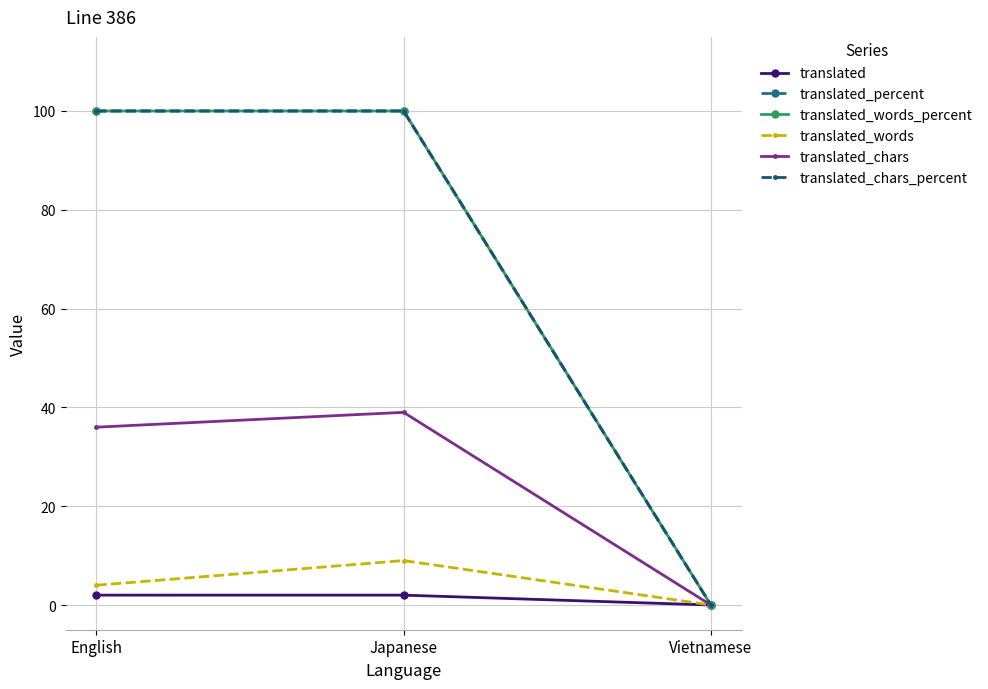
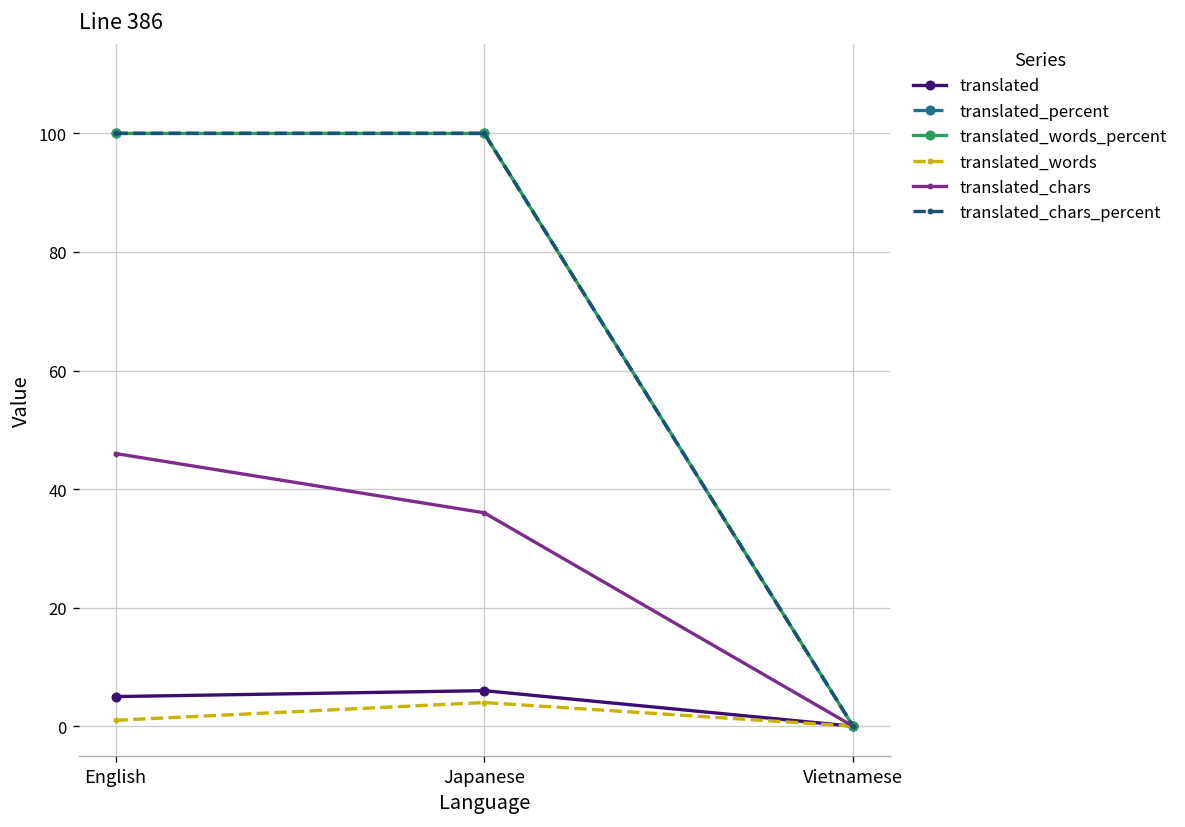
translated, English: 2 -> 5
translated_words, English: 4 -> 1
translated_chars, English: 36 -> 46
translated, Japanese: 2 -> 6
translated_words, Japanese: 9 -> 4
translated_chars, Japanese: 39 -> 36
